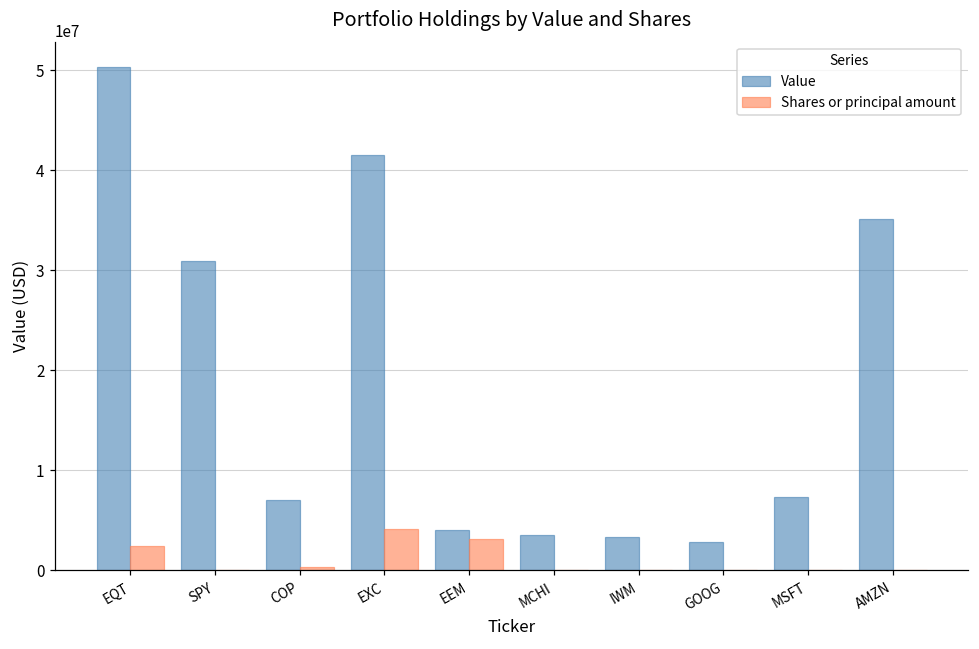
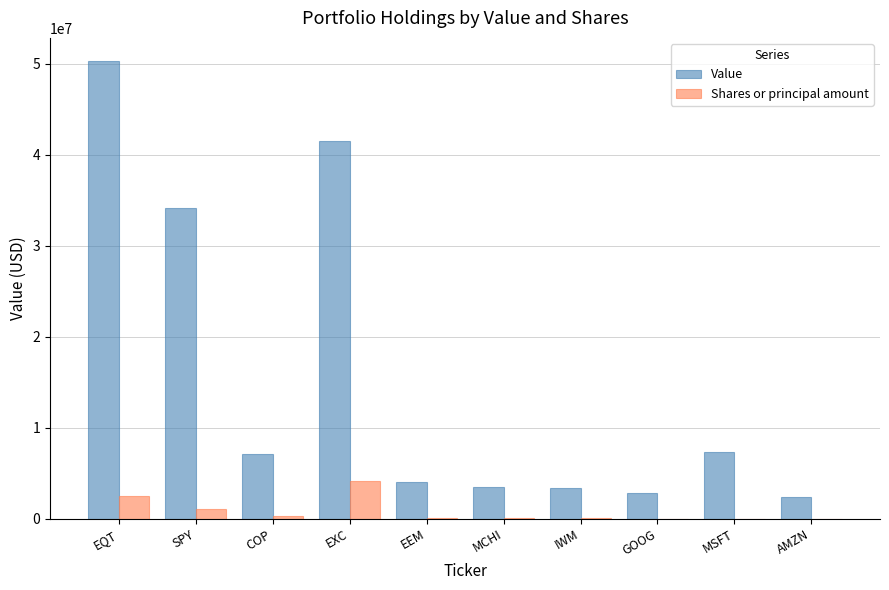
Value, SPY: 31000000 -> 34000000
Shares or principal amount, SPY: 0 -> 1000000
Shares or principal amount, EEM: 3000000 -> 0
Value, AMZN: 35000000 -> 2000000
